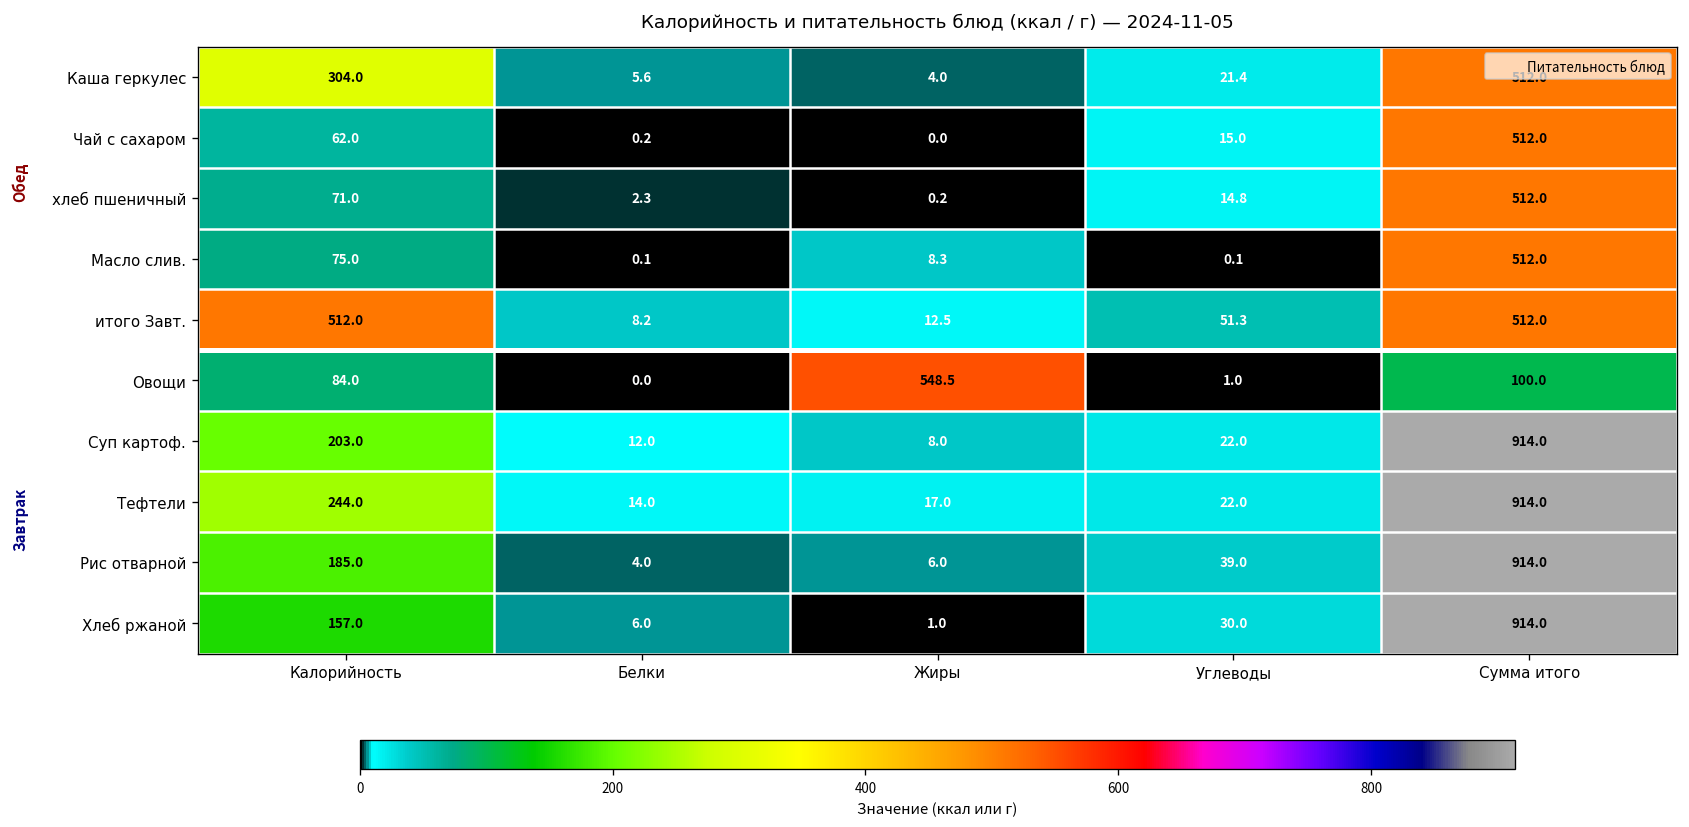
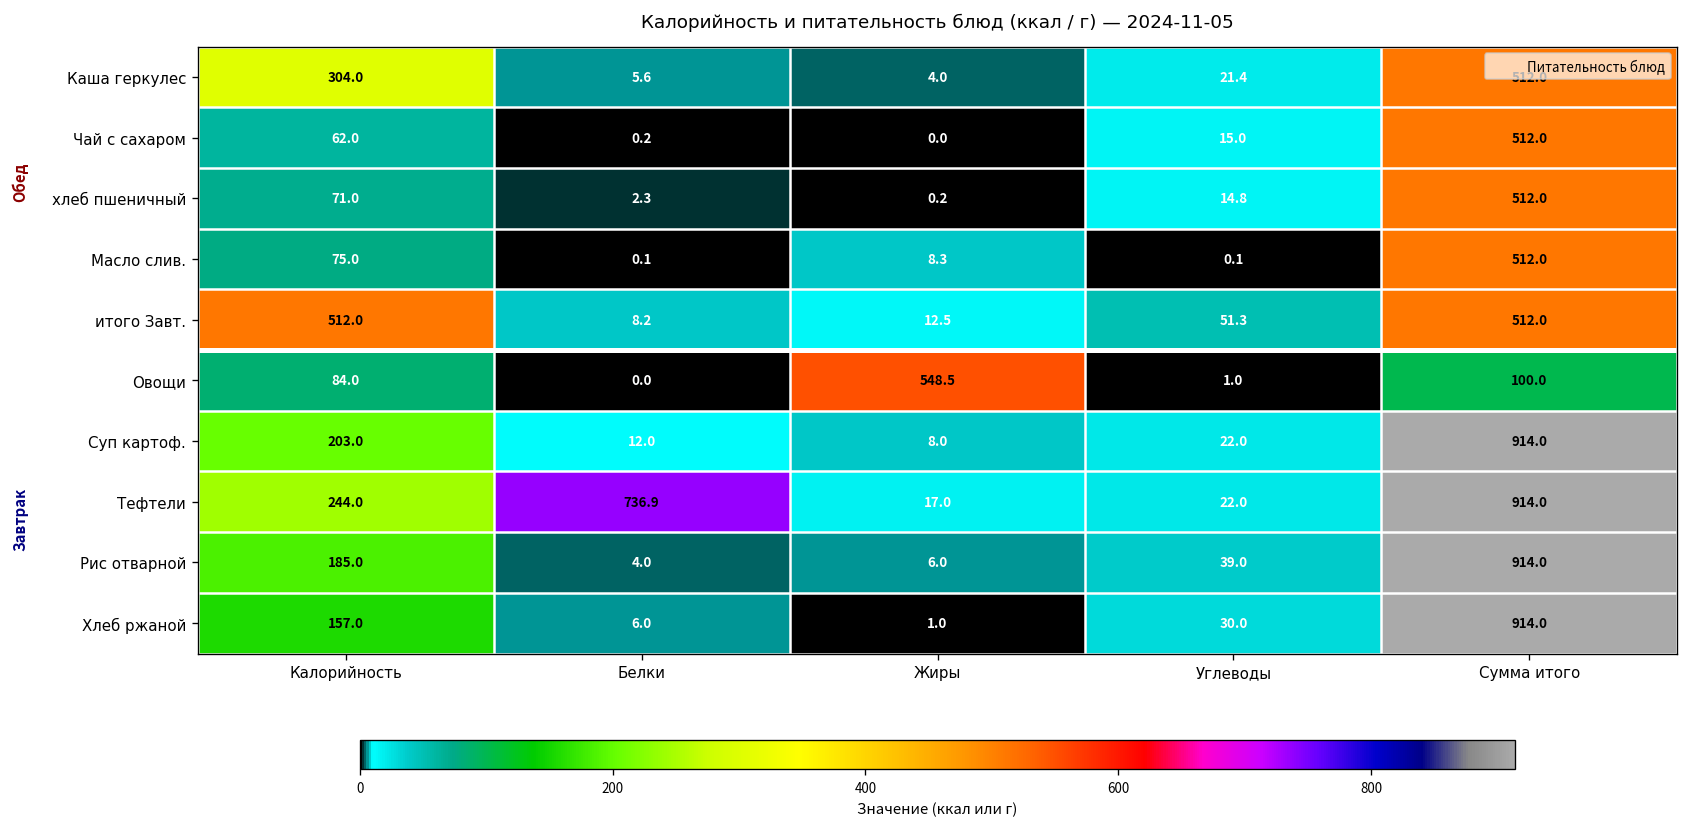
Тефтели, Белки: 14.0 -> 736.9
